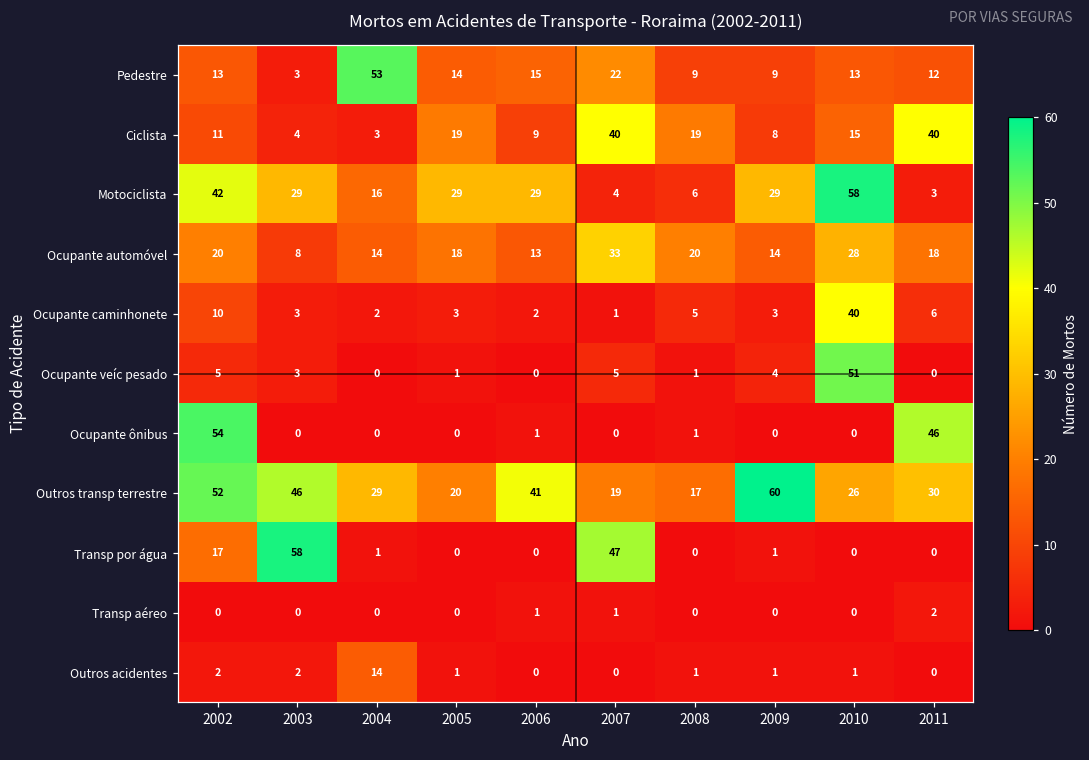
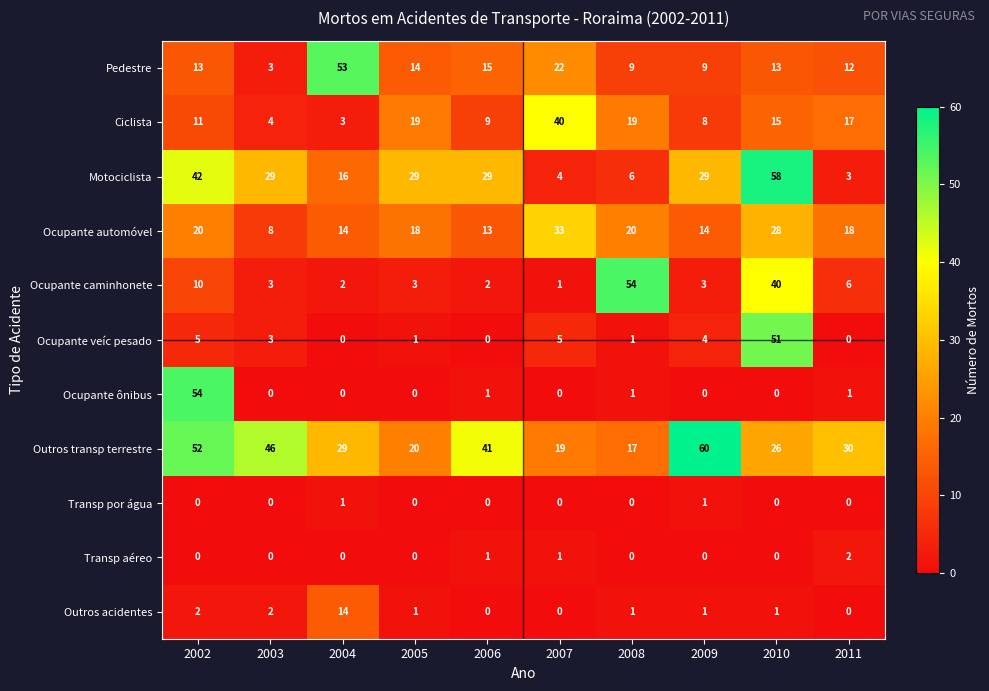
Ciclista, 2011: 40 -> 17
Ocupante caminhonete, 2008: 5 -> 54
Ocupante ônibus, 2011: 46 -> 1
Transp por água, 2002: 17 -> 0
Transp por água, 2003: 58 -> 0
Transp por água, 2007: 47 -> 0
